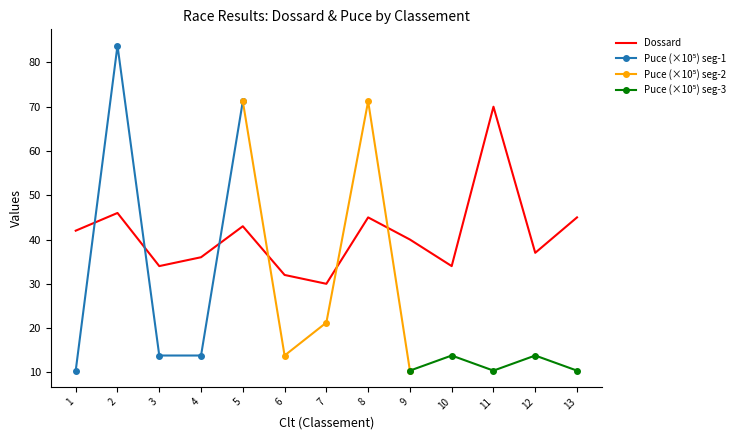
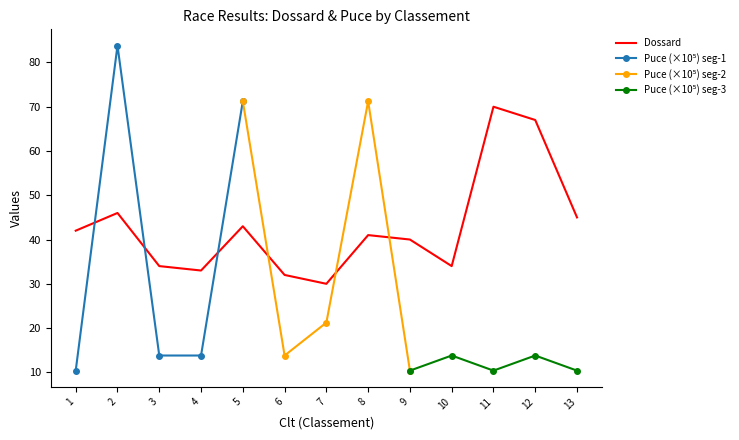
Dossard, 4: 36 -> 33
Dossard, 8: 45 -> 41
Dossard, 12: 37 -> 67
